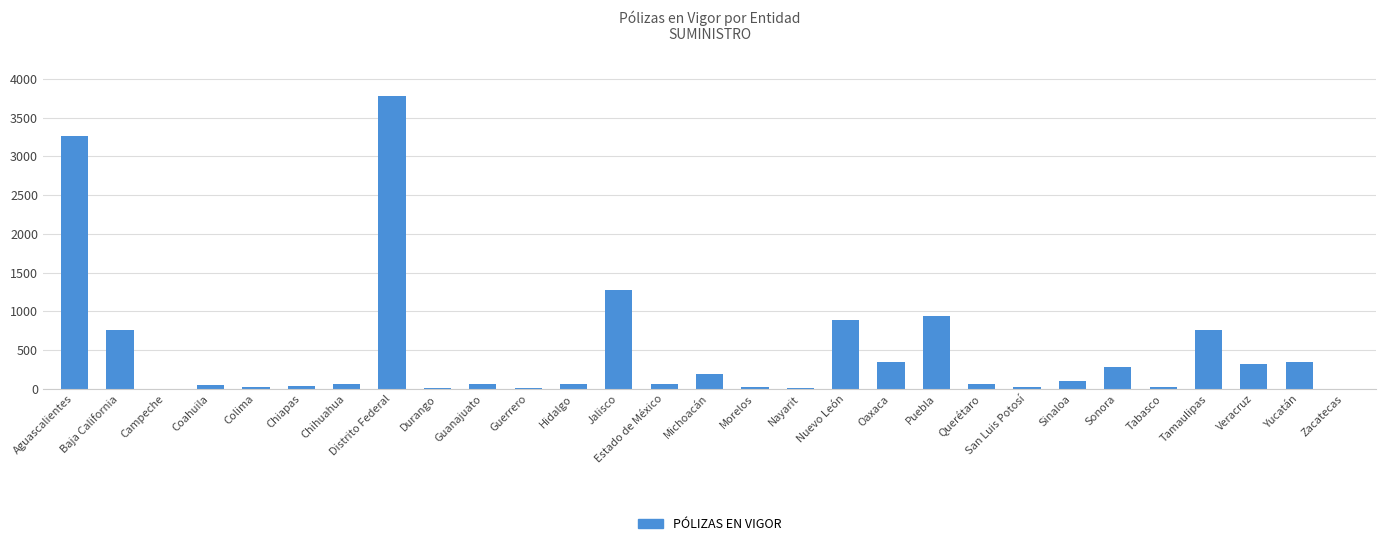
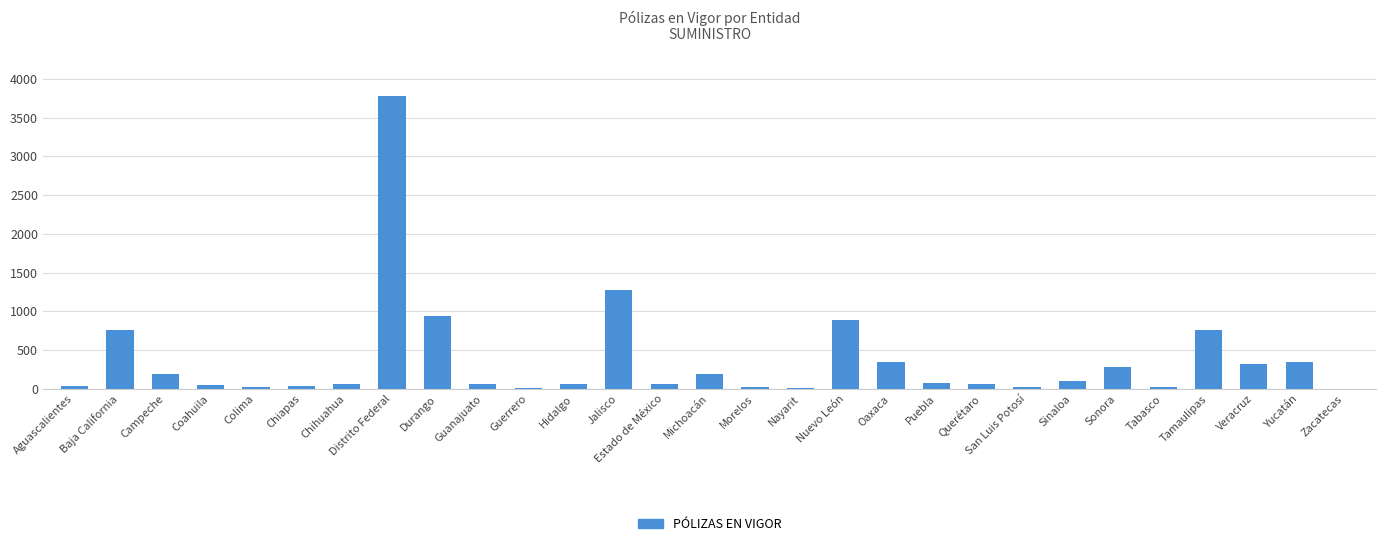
Aguascalientes: 3300 -> 0
Campeche: 0 -> 200
Durango: 0 -> 900
Puebla: 900 -> 100
